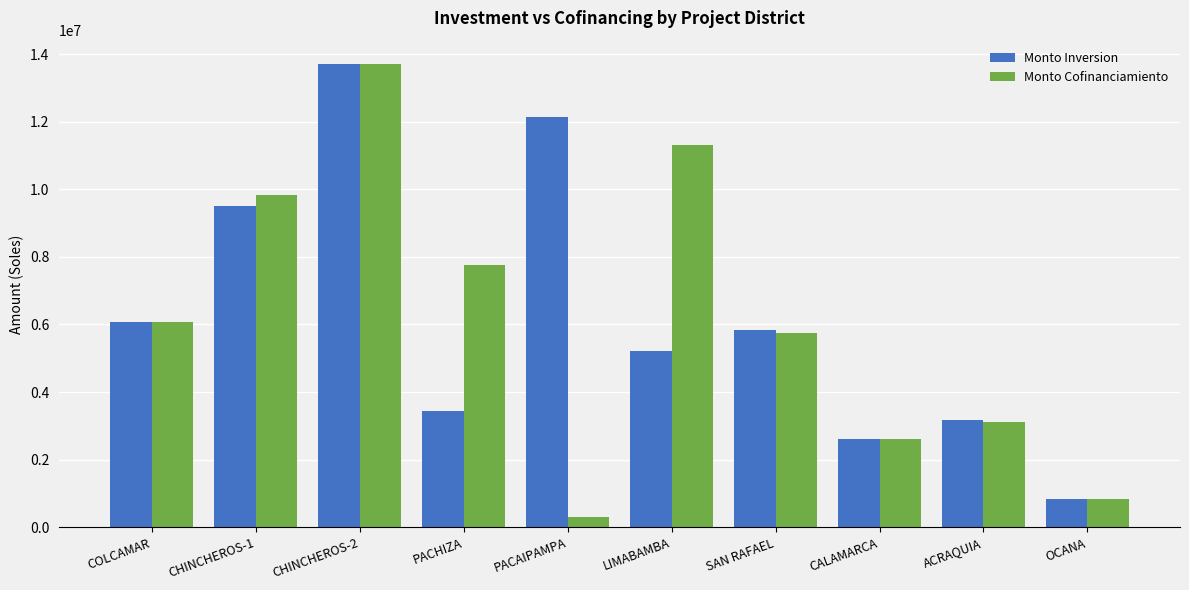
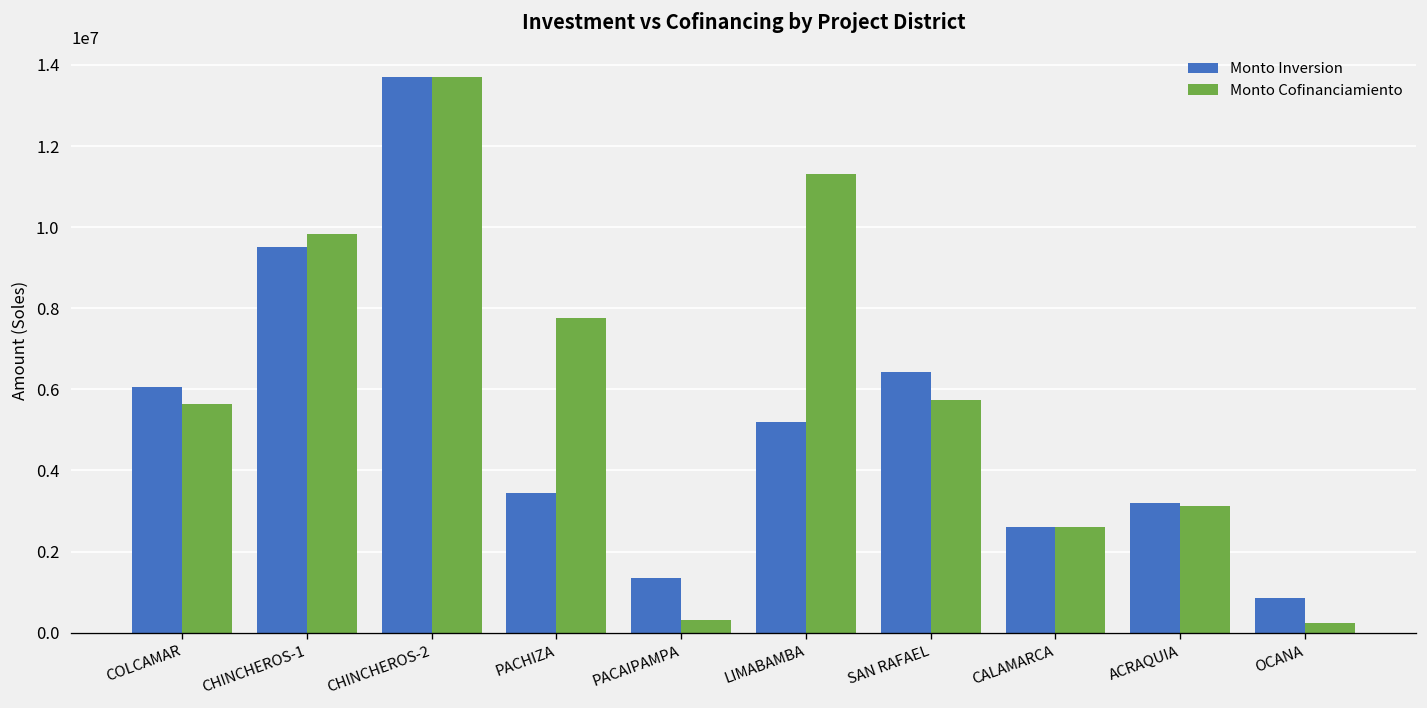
Monto Cofinanciamiento, COLCAMAR: 6100000 -> 5600000
Monto Inversion, PACAIPAMPA: 12100000 -> 1400000
Monto Inversion, SAN RAFAEL: 5800000 -> 6400000
Monto Cofinanciamiento, OCANA: 800000 -> 200000
